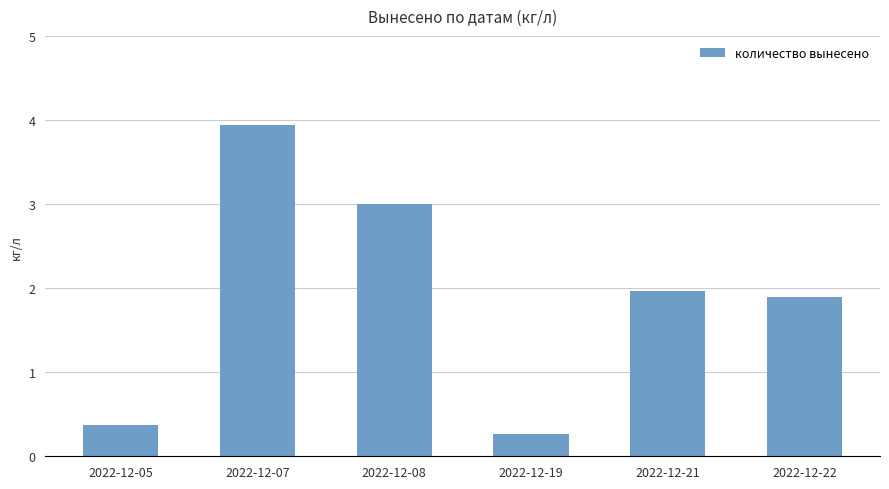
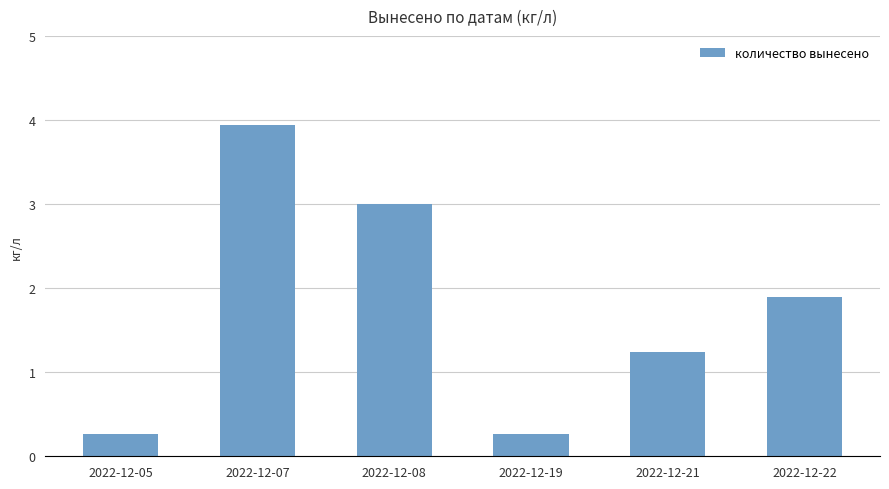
2022-12-05: 0.4 -> 0.3
2022-12-21: 2.0 -> 1.2
